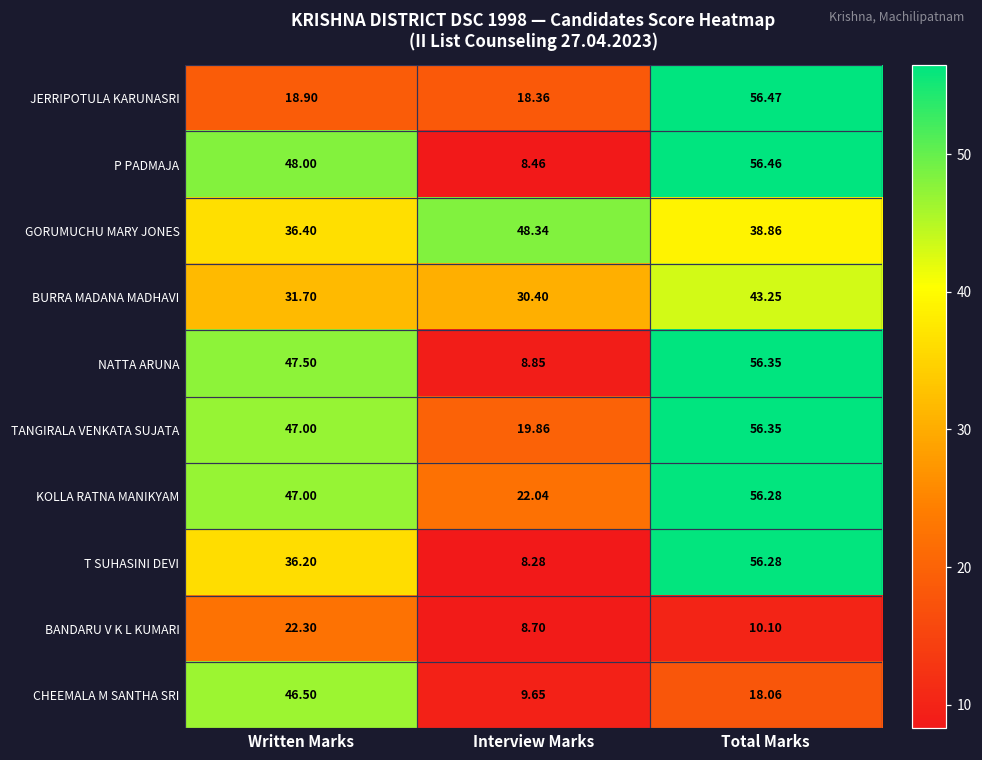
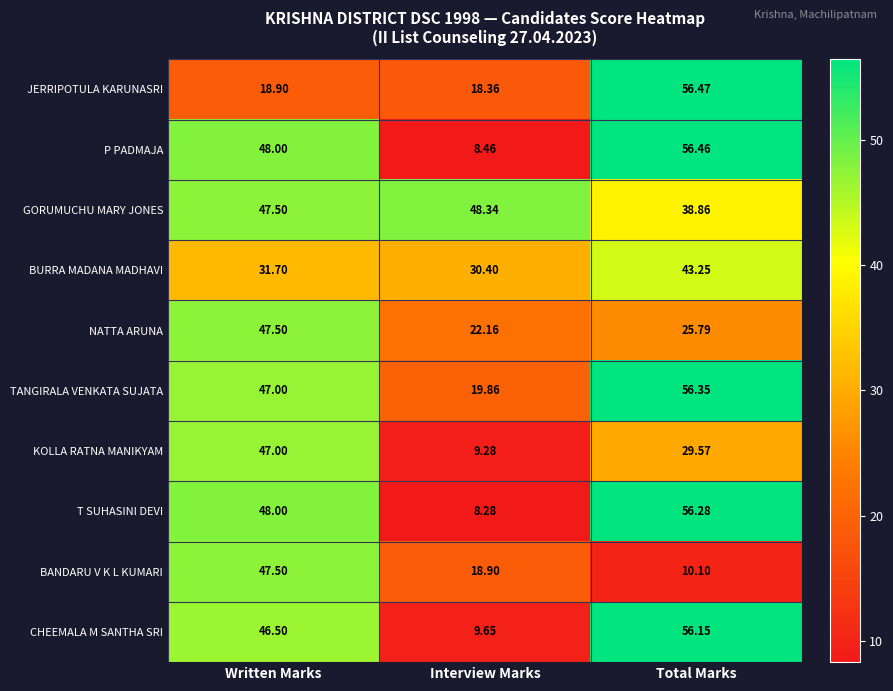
GORUMUCHU MARY JONES, Written Marks: 36.40 -> 47.50
NATTA ARUNA, Interview Marks: 8.85 -> 22.16
NATTA ARUNA, Total Marks: 56.35 -> 25.79
KOLLA RATNA MANIKYAM, Interview Marks: 22.04 -> 9.28
KOLLA RATNA MANIKYAM, Total Marks: 56.28 -> 29.57
T SUHASINI DEVI, Written Marks: 36.20 -> 48.00
BANDARU V K L KUMARI, Written Marks: 22.30 -> 47.50
BANDARU V K L KUMARI, Interview Marks: 8.70 -> 18.90
CHEEMALA M SANTHA SRI, Total Marks: 18.06 -> 56.15
